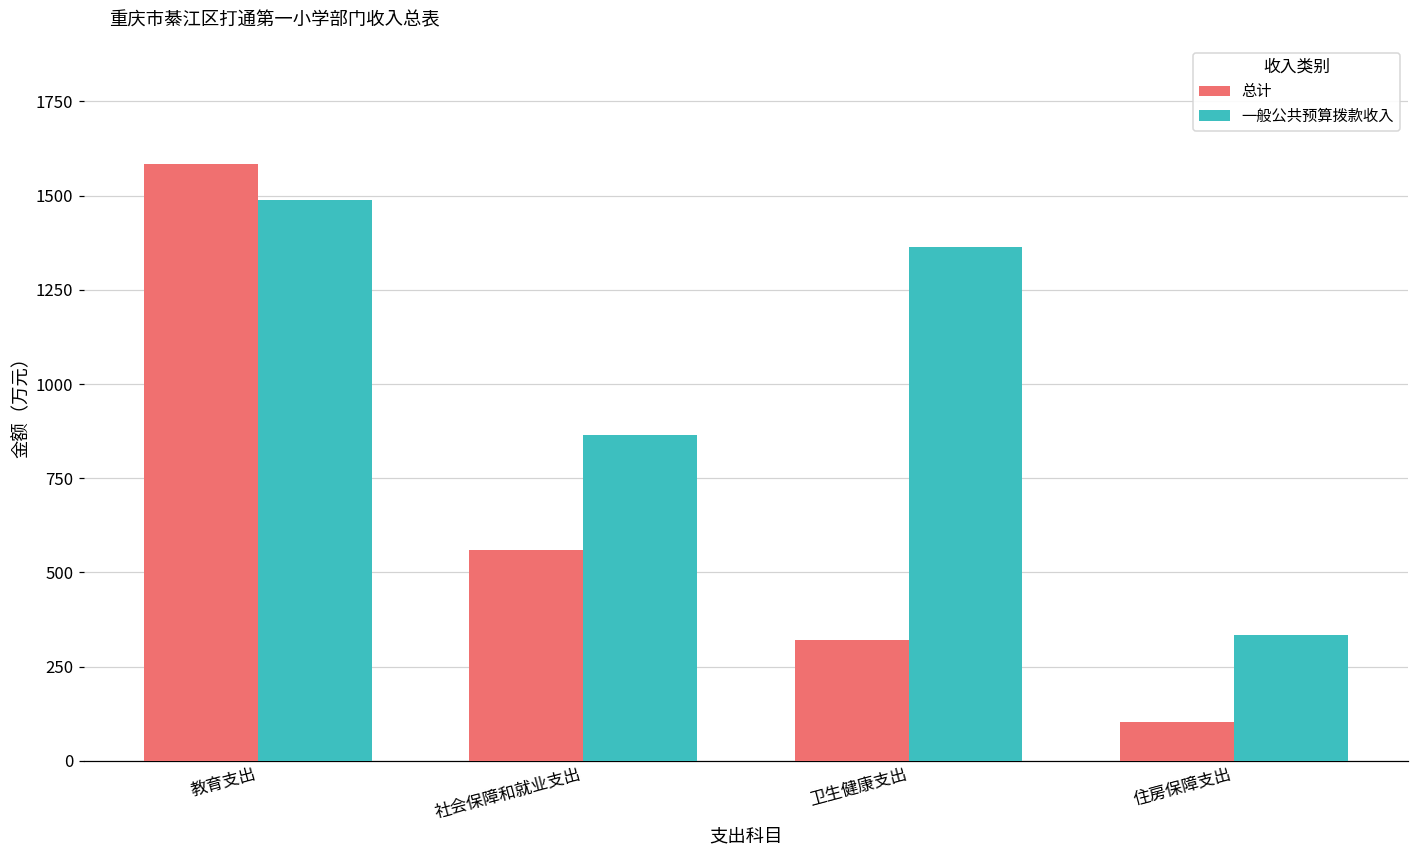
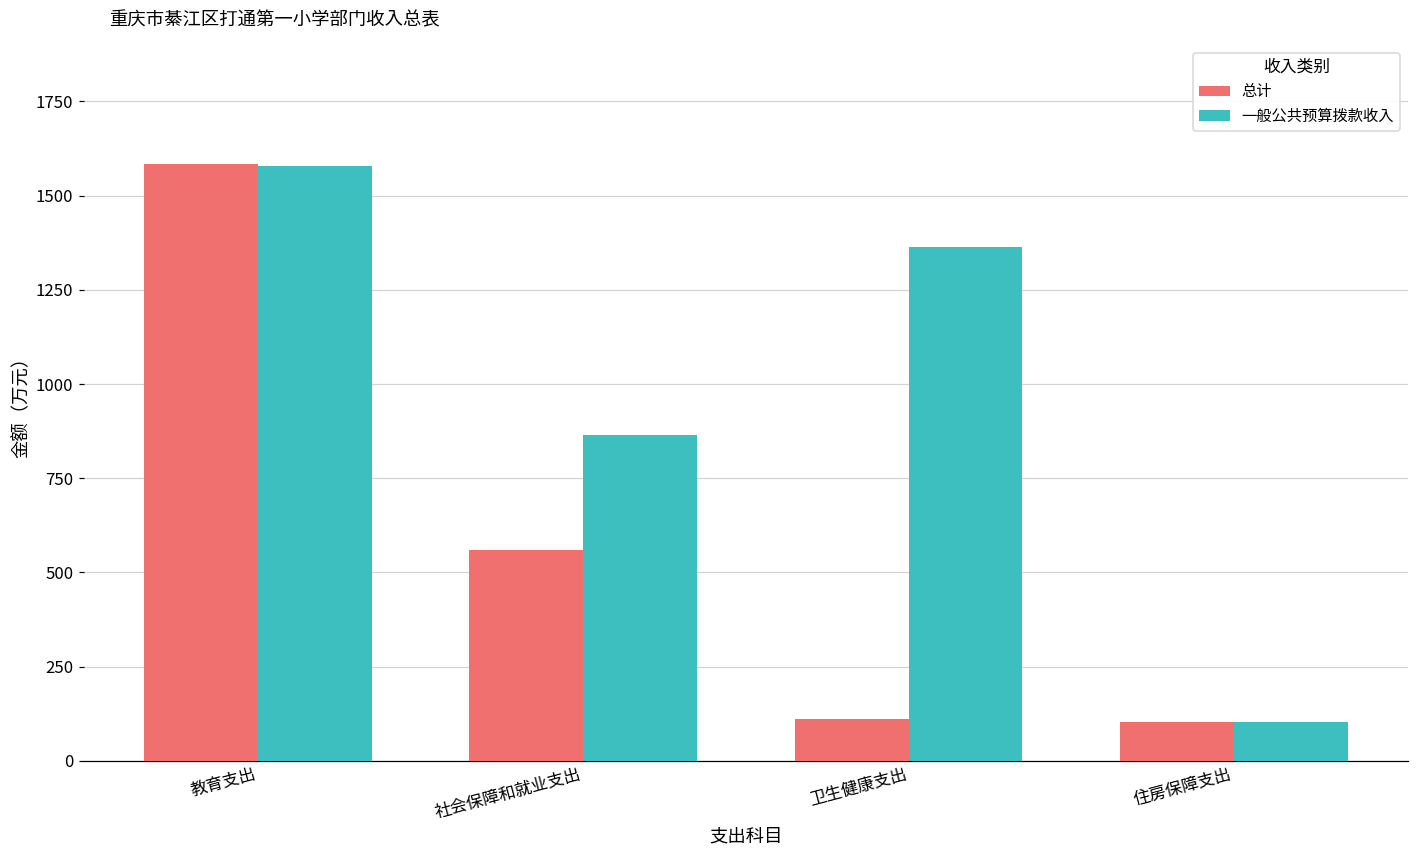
一般公共预算拨款收入, 教育支出: 1490 -> 1580
总计, 卫生健康支出: 320 -> 110
一般公共预算拨款收入, 住房保障支出: 330 -> 100
